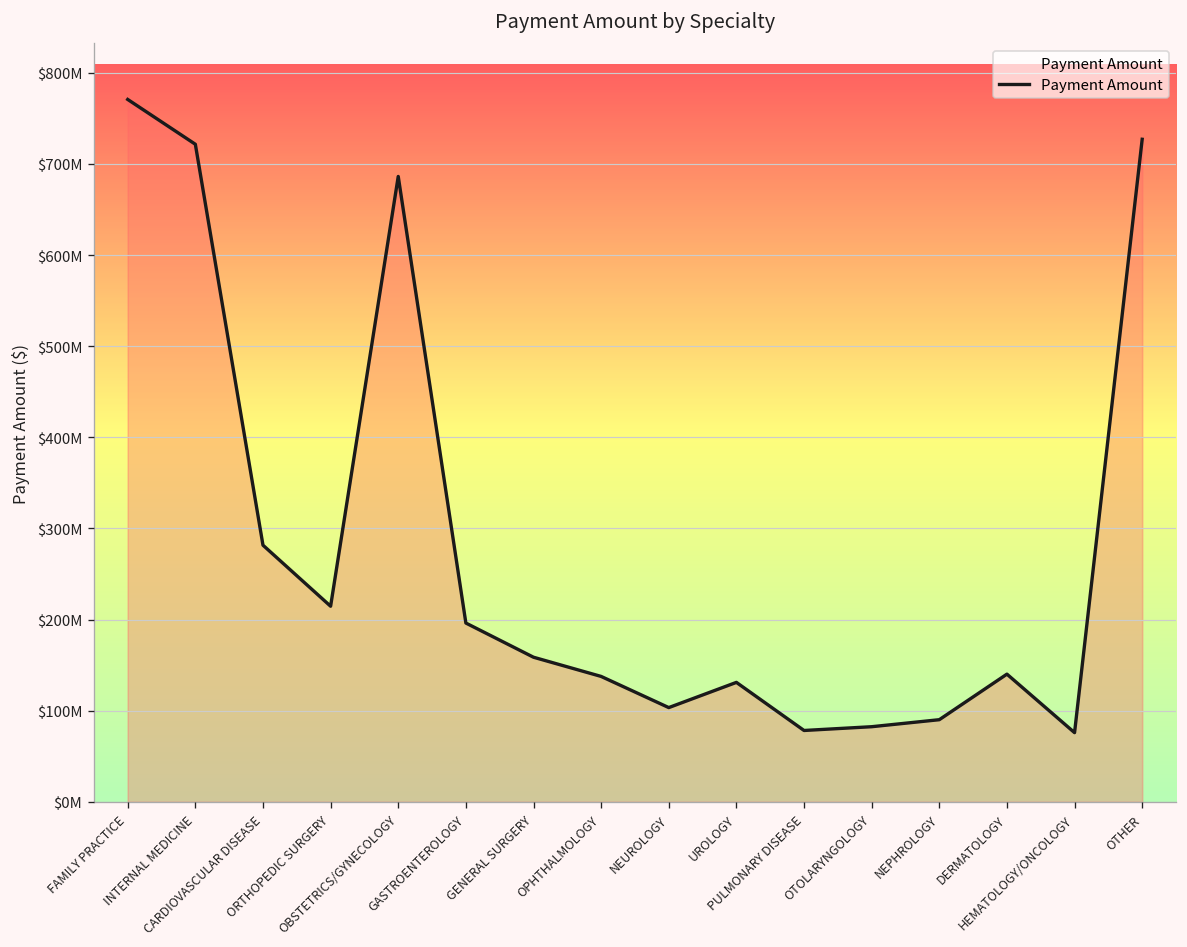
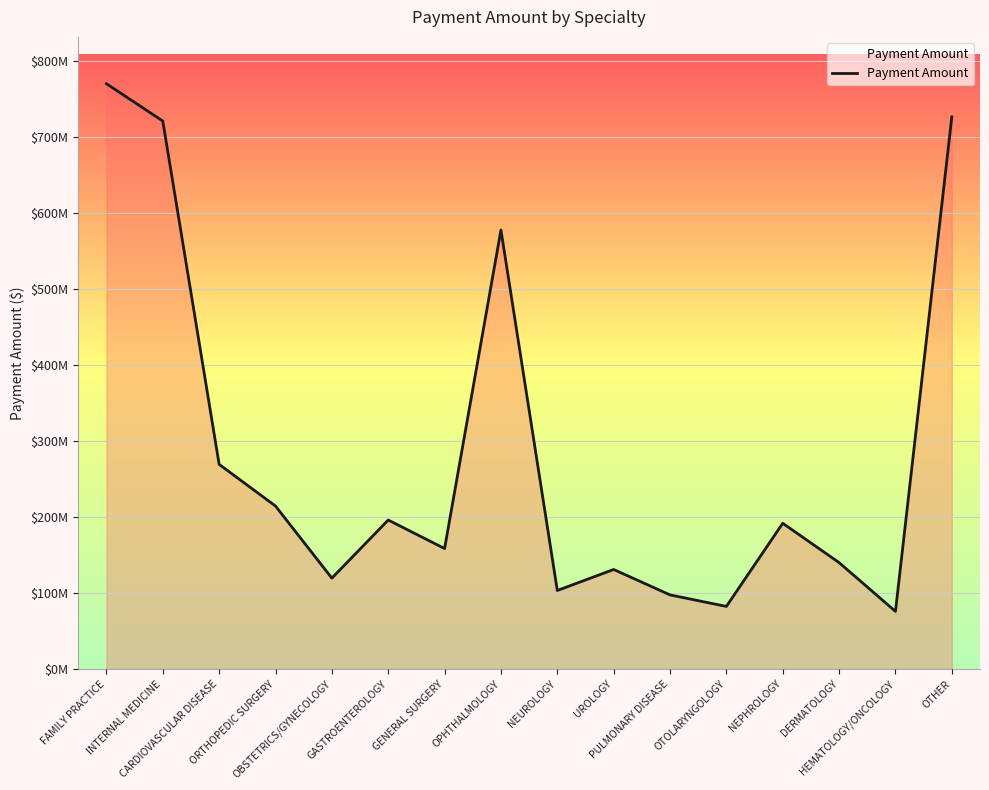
CARDIOVASCULAR DISEASE: $280000000 -> $270000000
OBSTETRICS/GYNECOLOGY: $690000000 -> $120000000
OPHTHALMOLOGY: $140000000 -> $580000000
PULMONARY DISEASE: $80000000 -> $100000000
NEPHROLOGY: $90000000 -> $190000000
